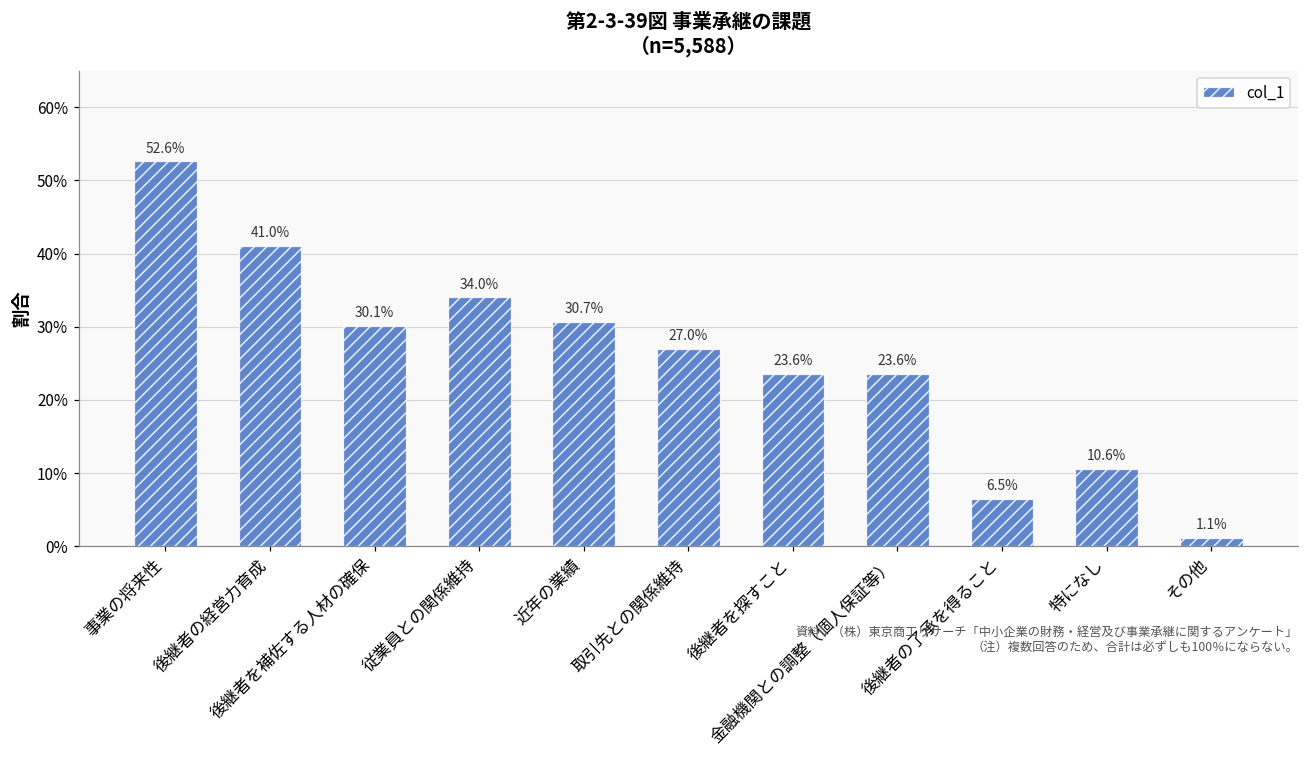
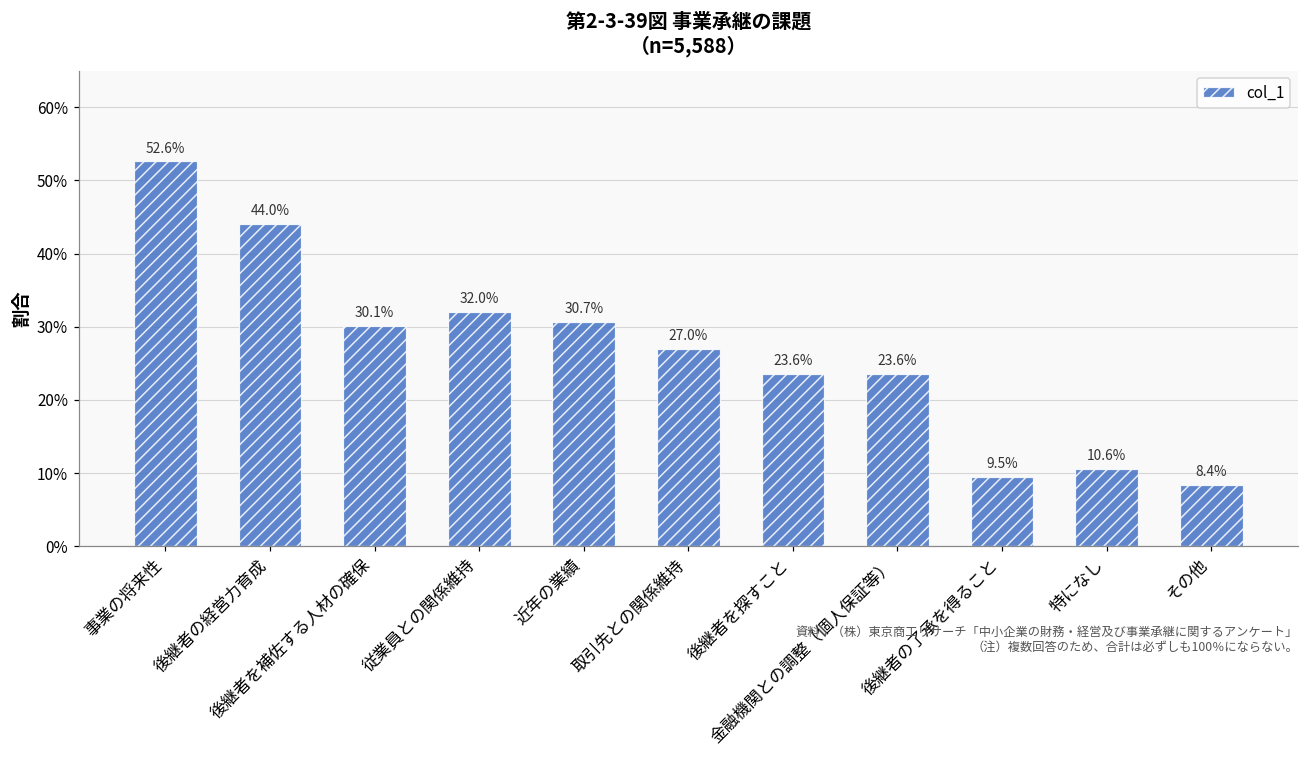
後継者の経営力育成: 41.0% -> 44.0%
従業員との関係維持: 34.0% -> 32.0%
後継者の了承を得ること: 6.5% -> 9.5%
その他: 1.1% -> 8.4%
